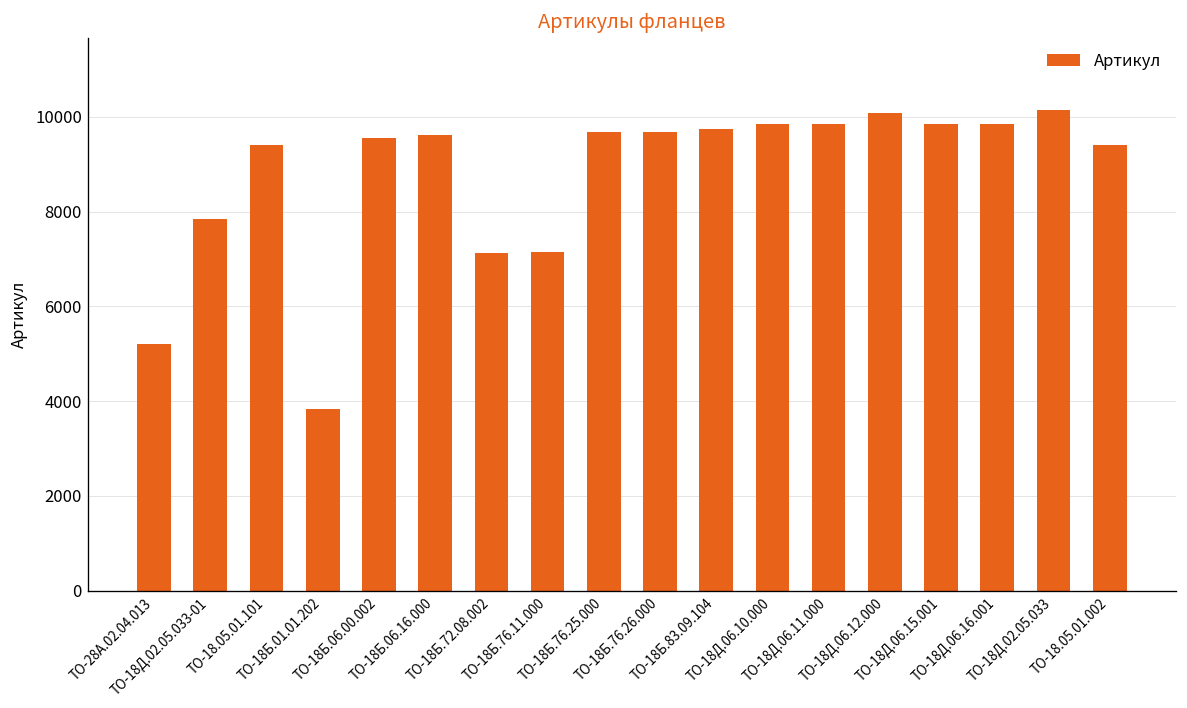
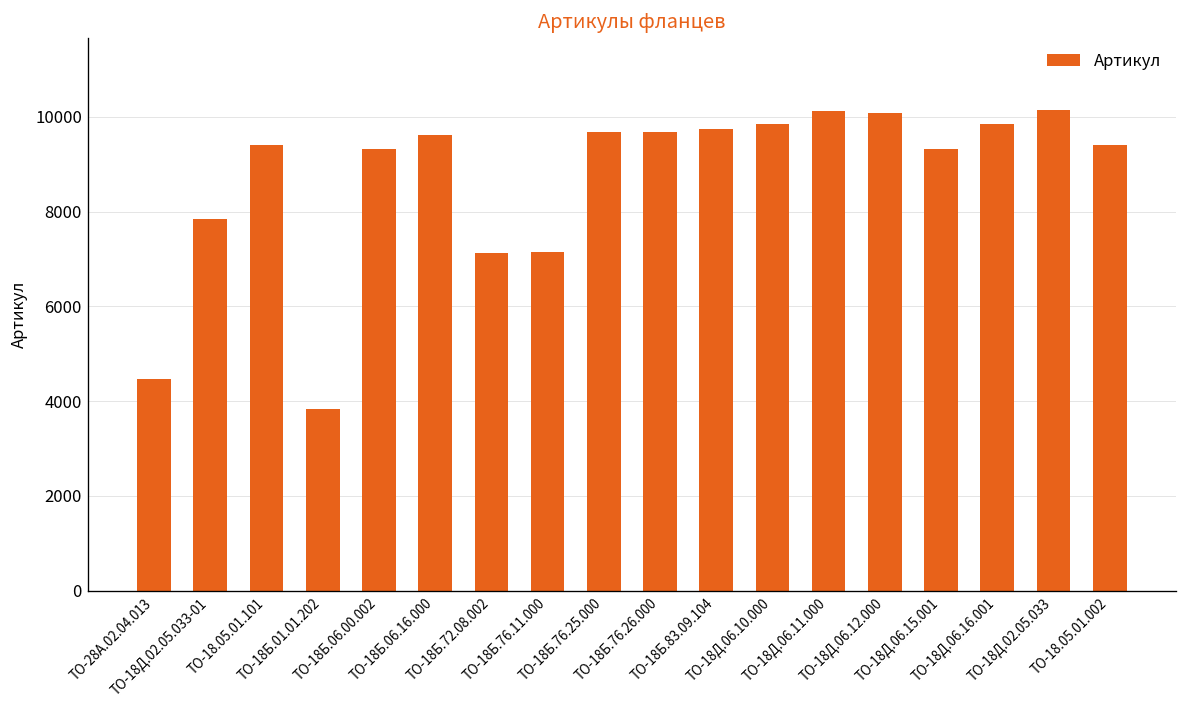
ТО-28А.02.04.013: 5200 -> 4500
ТО-18Б.06.00.002: 9600 -> 9300
ТО-18Д.06.11.000: 9800 -> 10100
ТО-18Д.06.15.001: 9800 -> 9300
